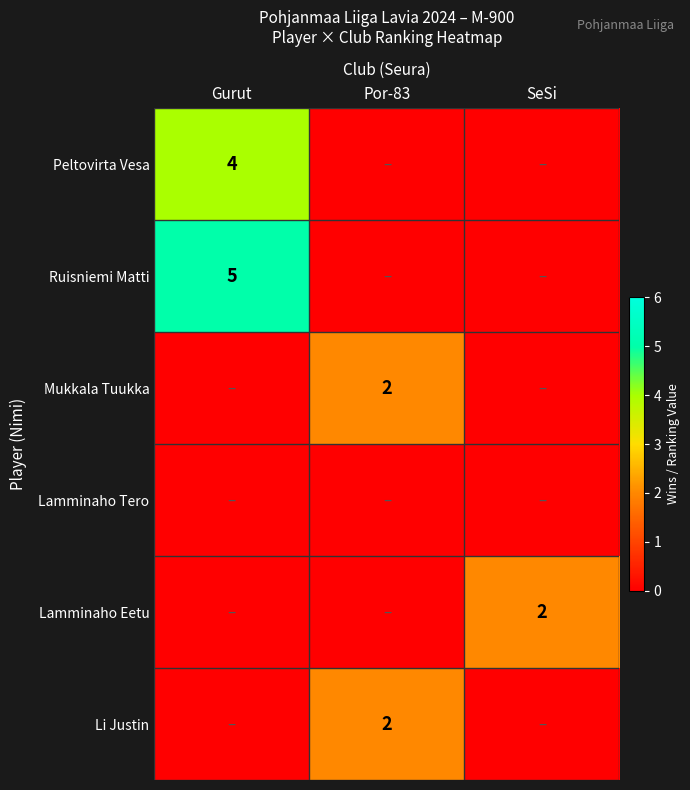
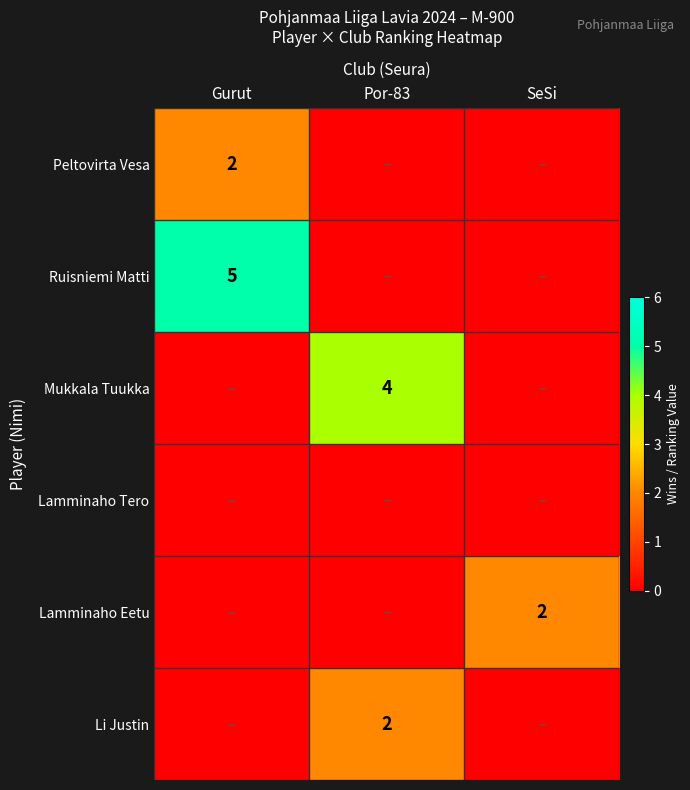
Peltovirta Vesa, Gurut: 4 -> 2
Mukkala Tuukka, Por-83: 2 -> 4
